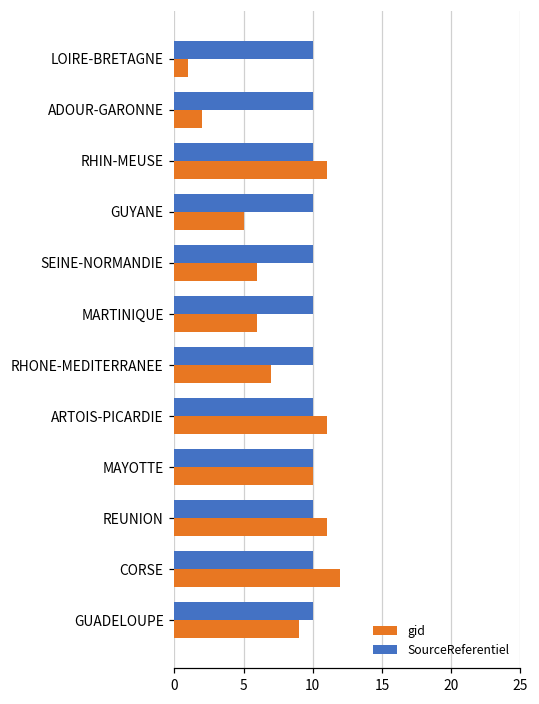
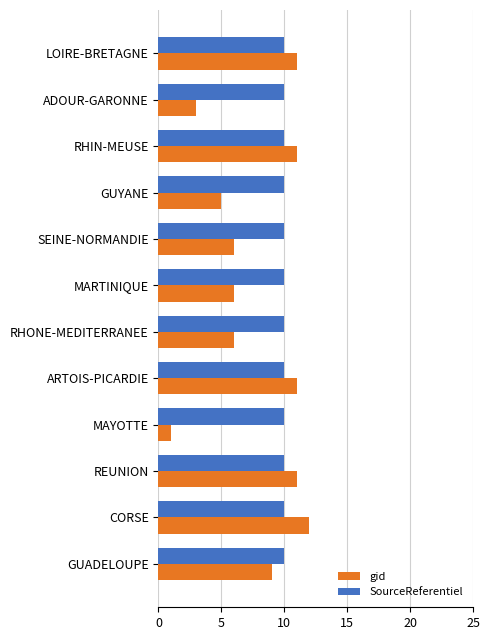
gid, LOIRE-BRETAGNE: 1 -> 11
gid, ADOUR-GARONNE: 2 -> 3
gid, RHONE-MEDITERRANEE: 7 -> 6
gid, MAYOTTE: 10 -> 1
